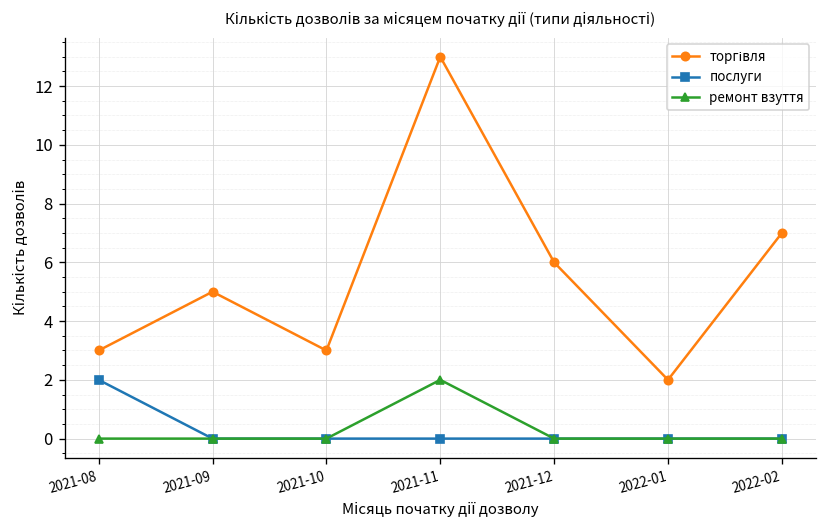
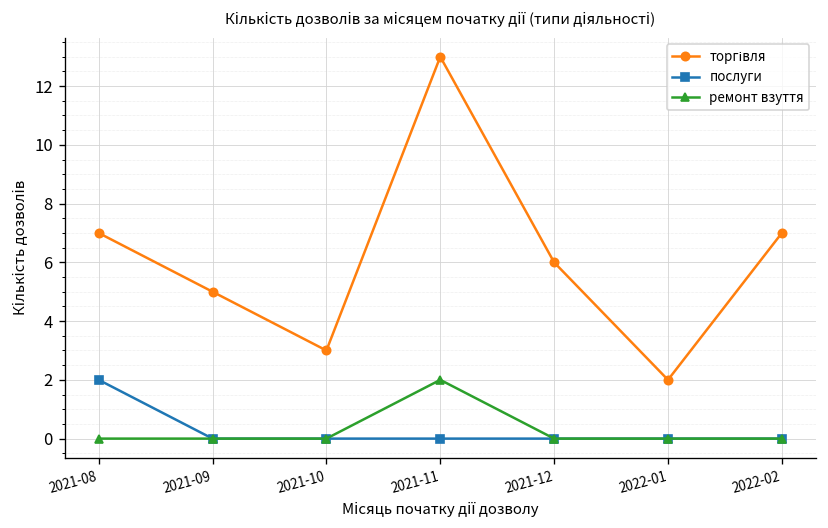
торгівля, 2021-08: 3 -> 7
